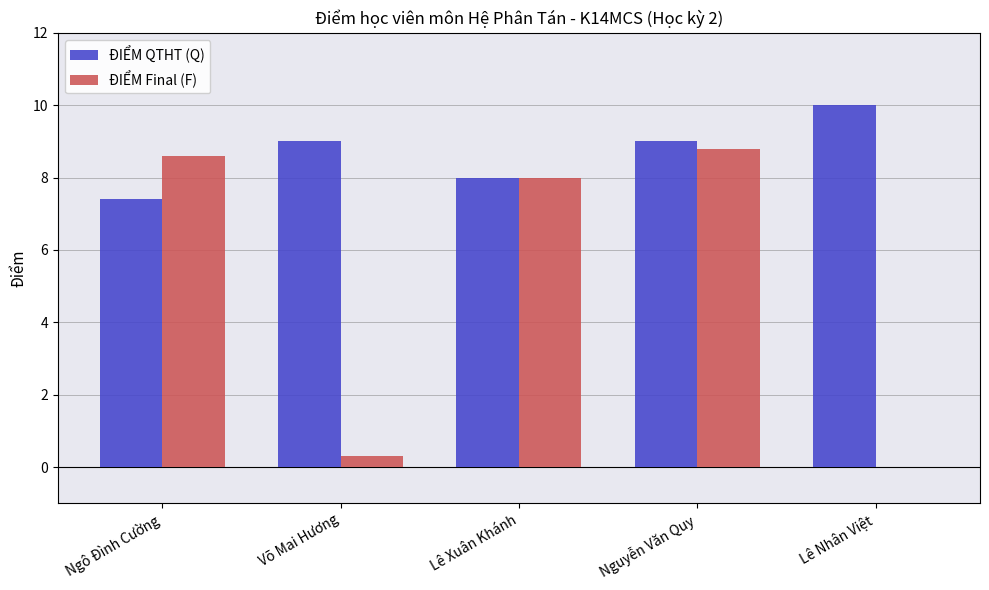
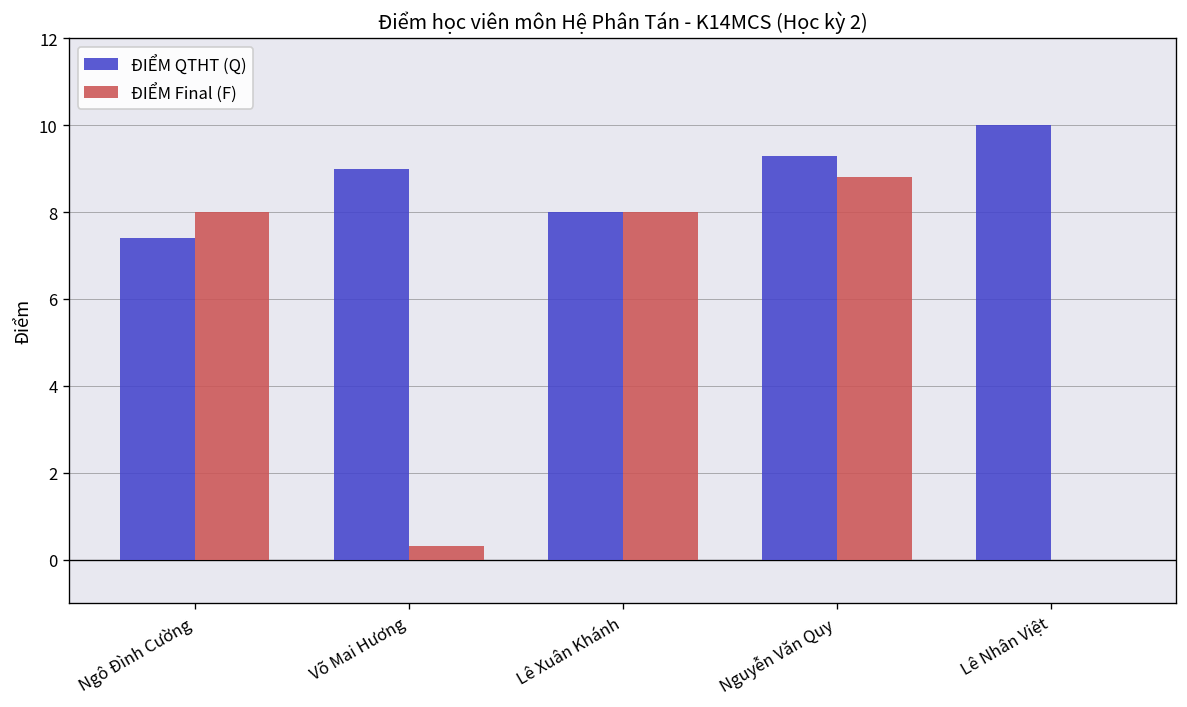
ĐIỂM Final (F), Ngô Đình Cường: 8.6 -> 8.0
ĐIỂM QTHT (Q), Nguyễn Văn Quy: 9.0 -> 9.3
